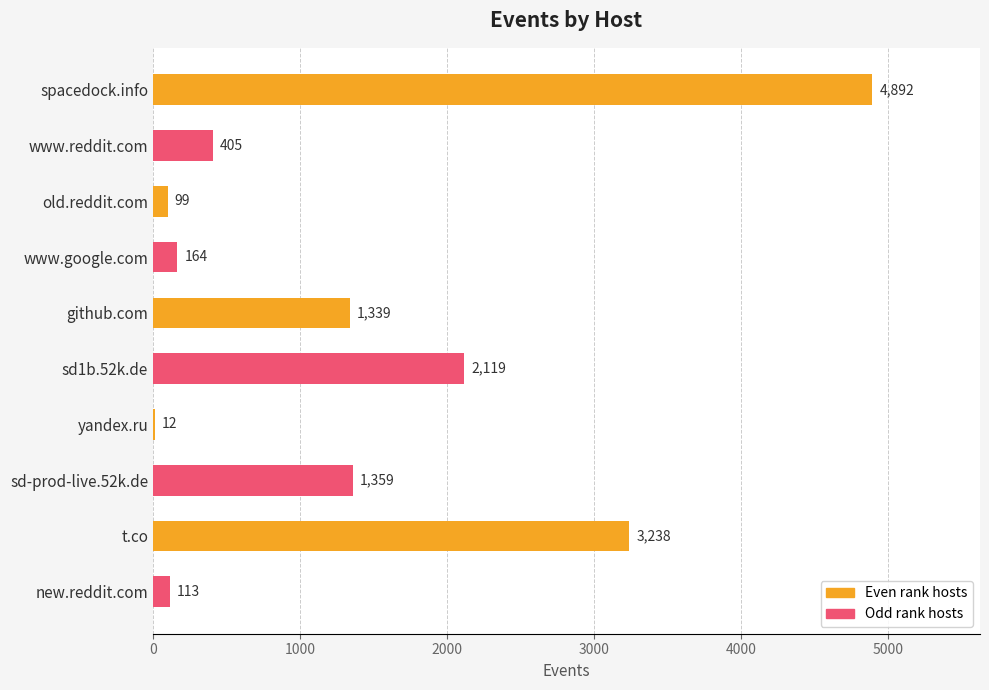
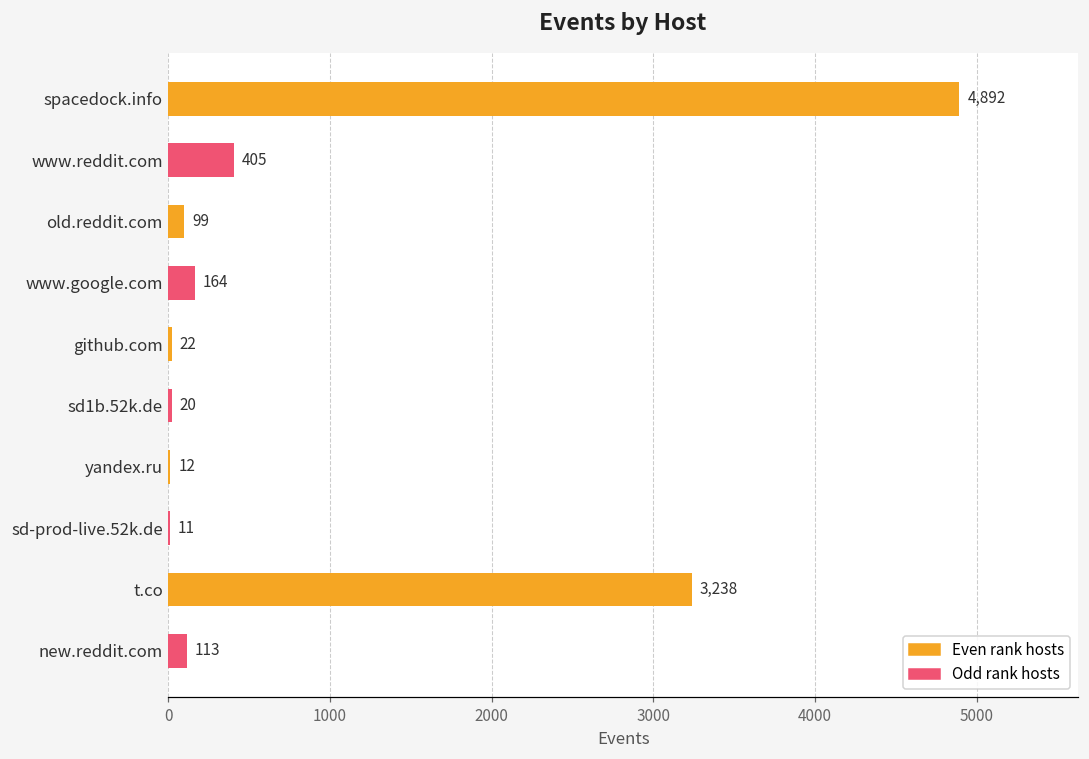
github.com: 1,339 -> 22
sd1b.52k.de: 2,119 -> 20
sd-prod-live.52k.de: 1,359 -> 11
